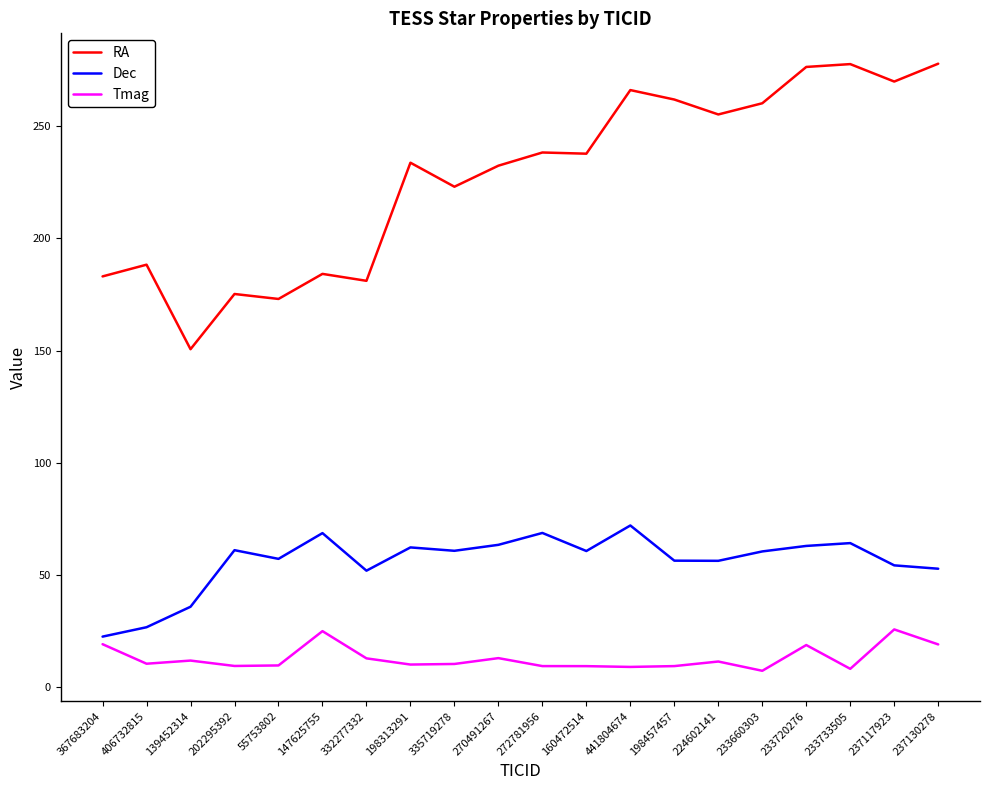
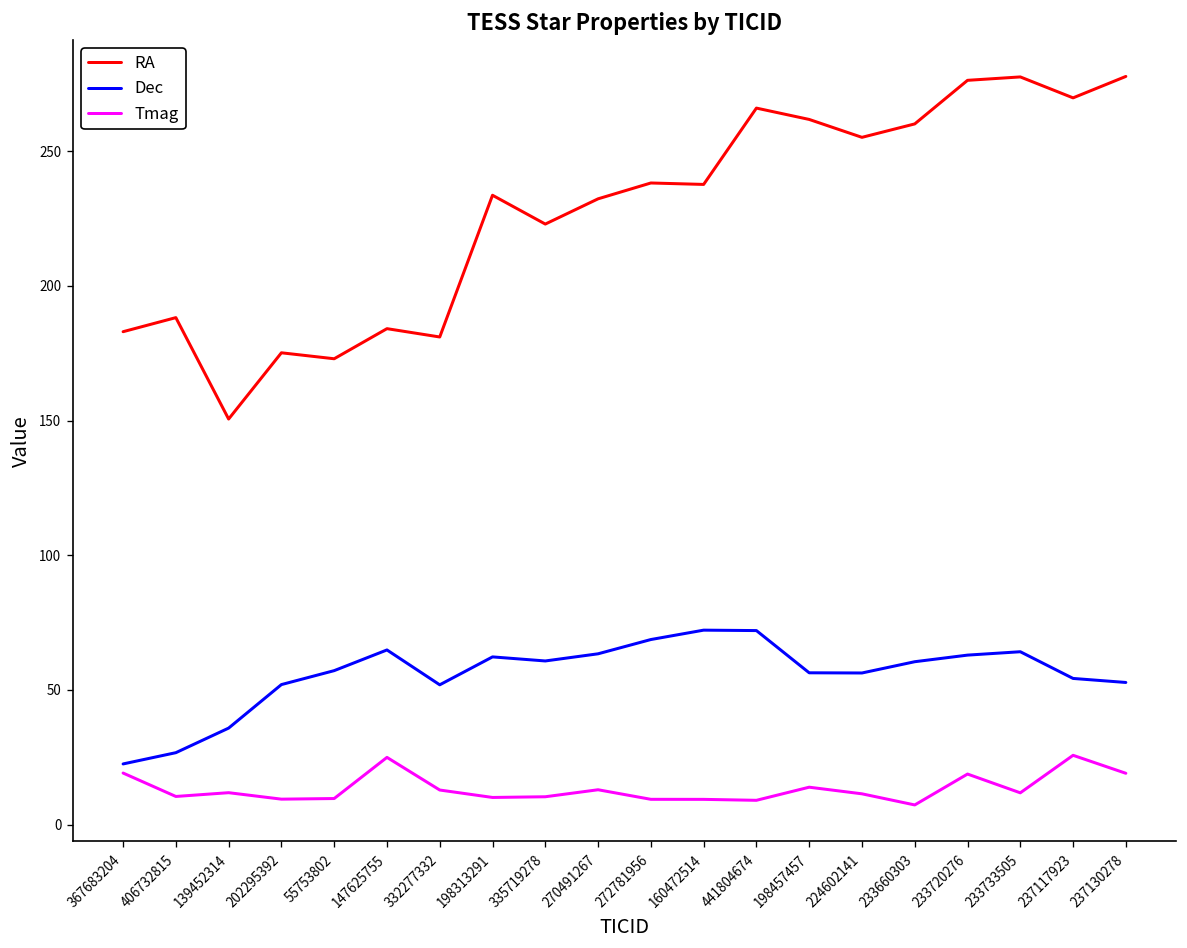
Dec, 202295392: 61 -> 52
Dec, 147625755: 69 -> 65
Dec, 160472514: 61 -> 72
Tmag, 198457457: 9 -> 14
Tmag, 233733505: 8 -> 12
